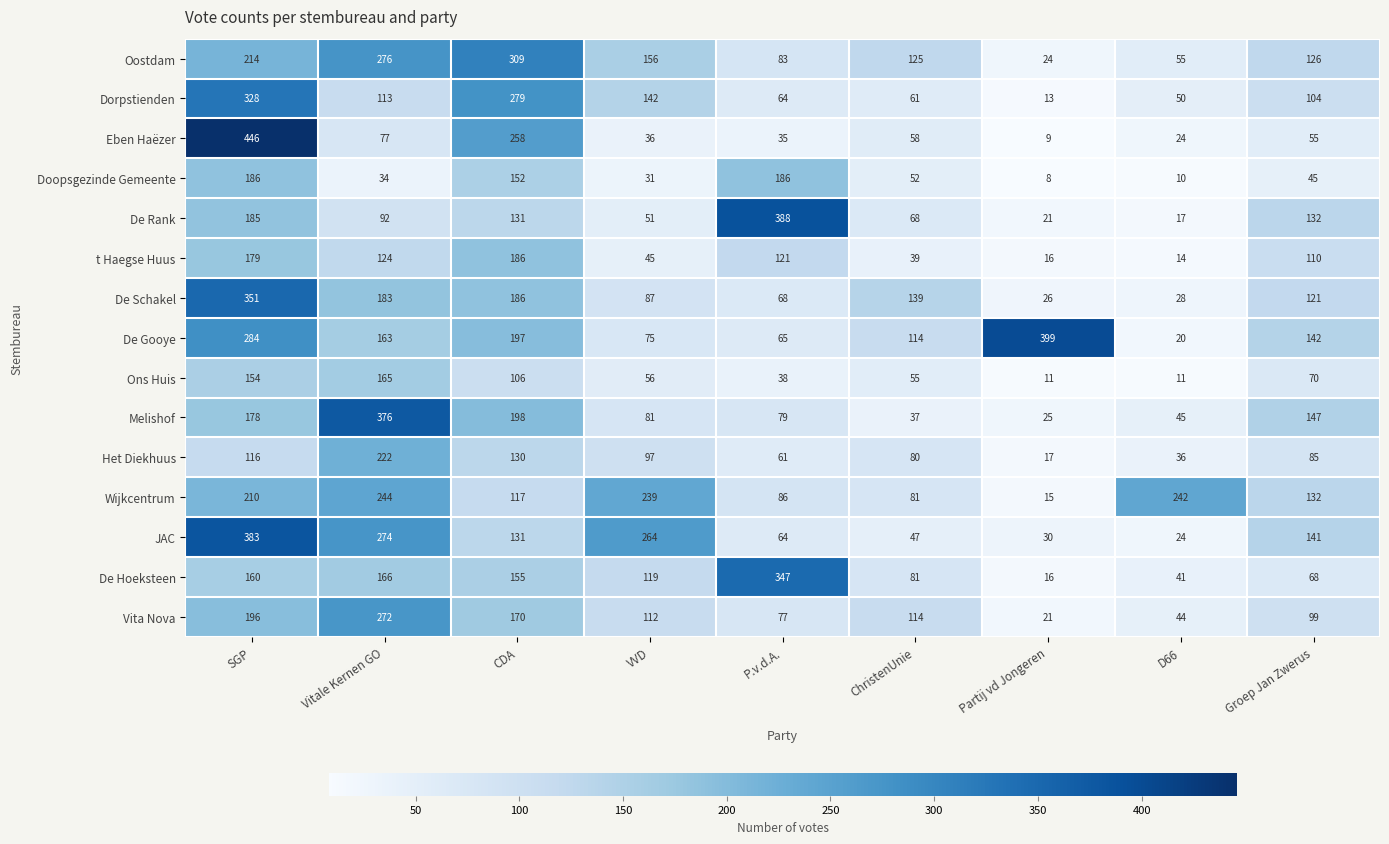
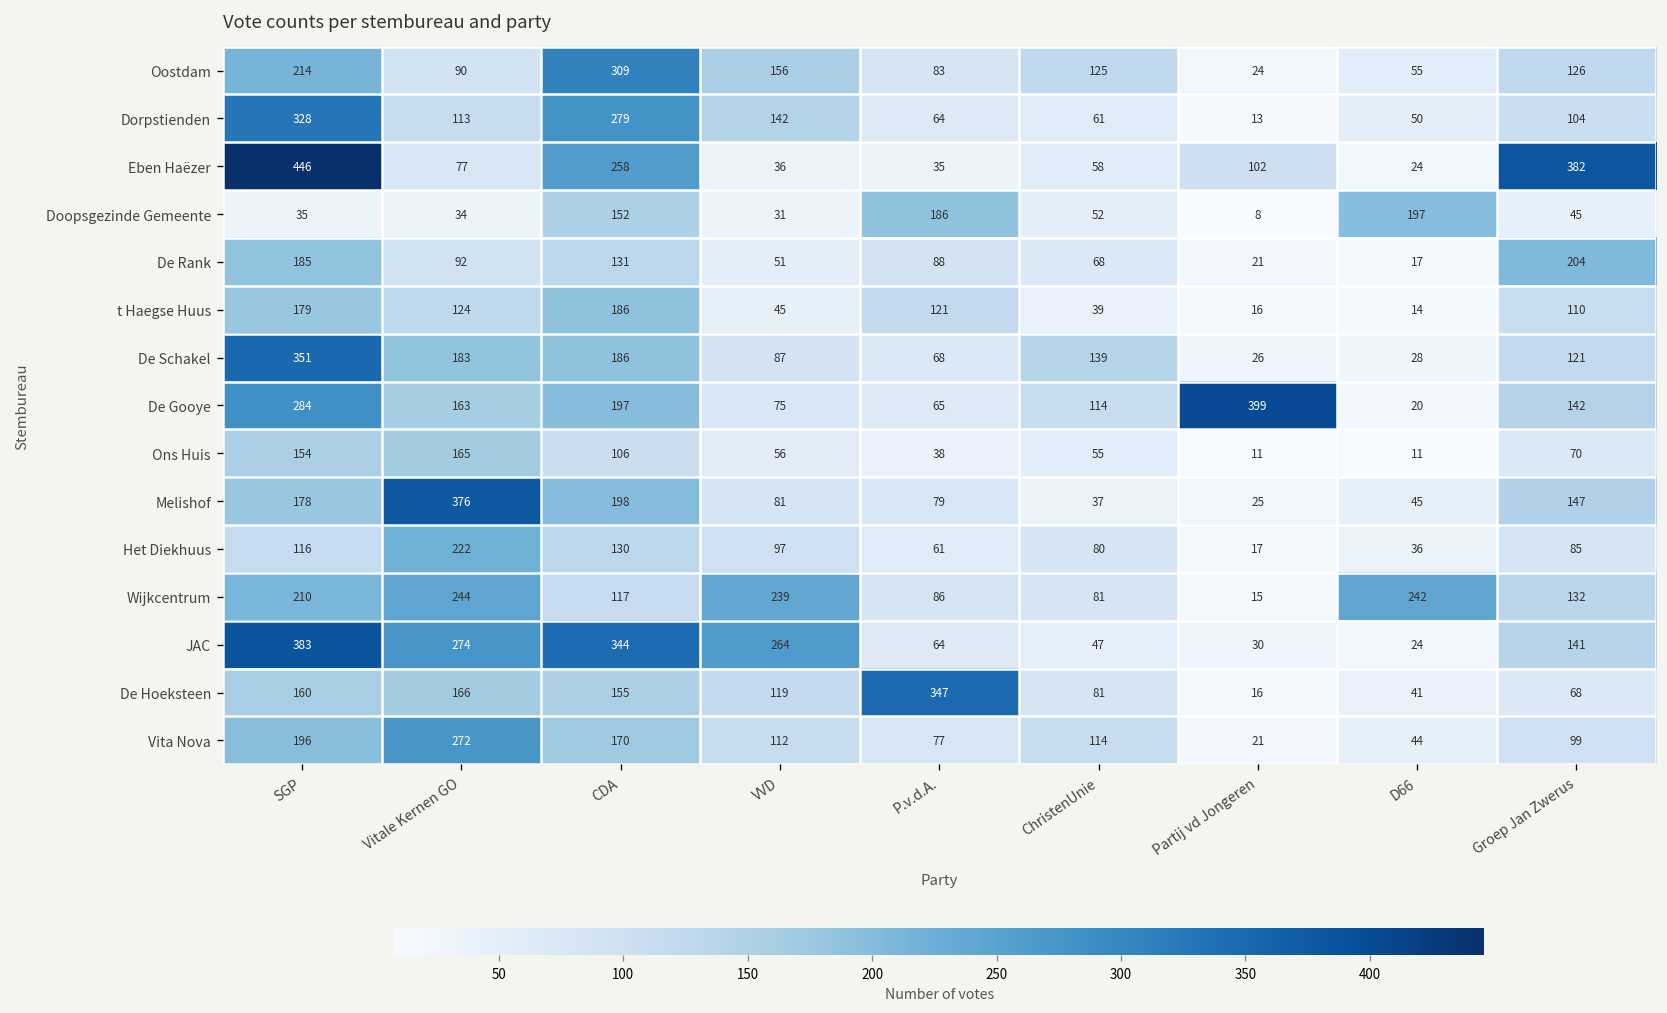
Oostdam, Vitale Kernen GO: 276 -> 90
Eben Haëzer, Partij vd Jongeren: 9 -> 102
Eben Haëzer, Groep Jan Zwerus: 55 -> 382
Doopsgezinde Gemeente, SGP: 186 -> 35
Doopsgezinde Gemeente, D66: 10 -> 197
De Rank, P.v.d.A.: 388 -> 88
De Rank, Groep Jan Zwerus: 132 -> 204
JAC, CDA: 131 -> 344
